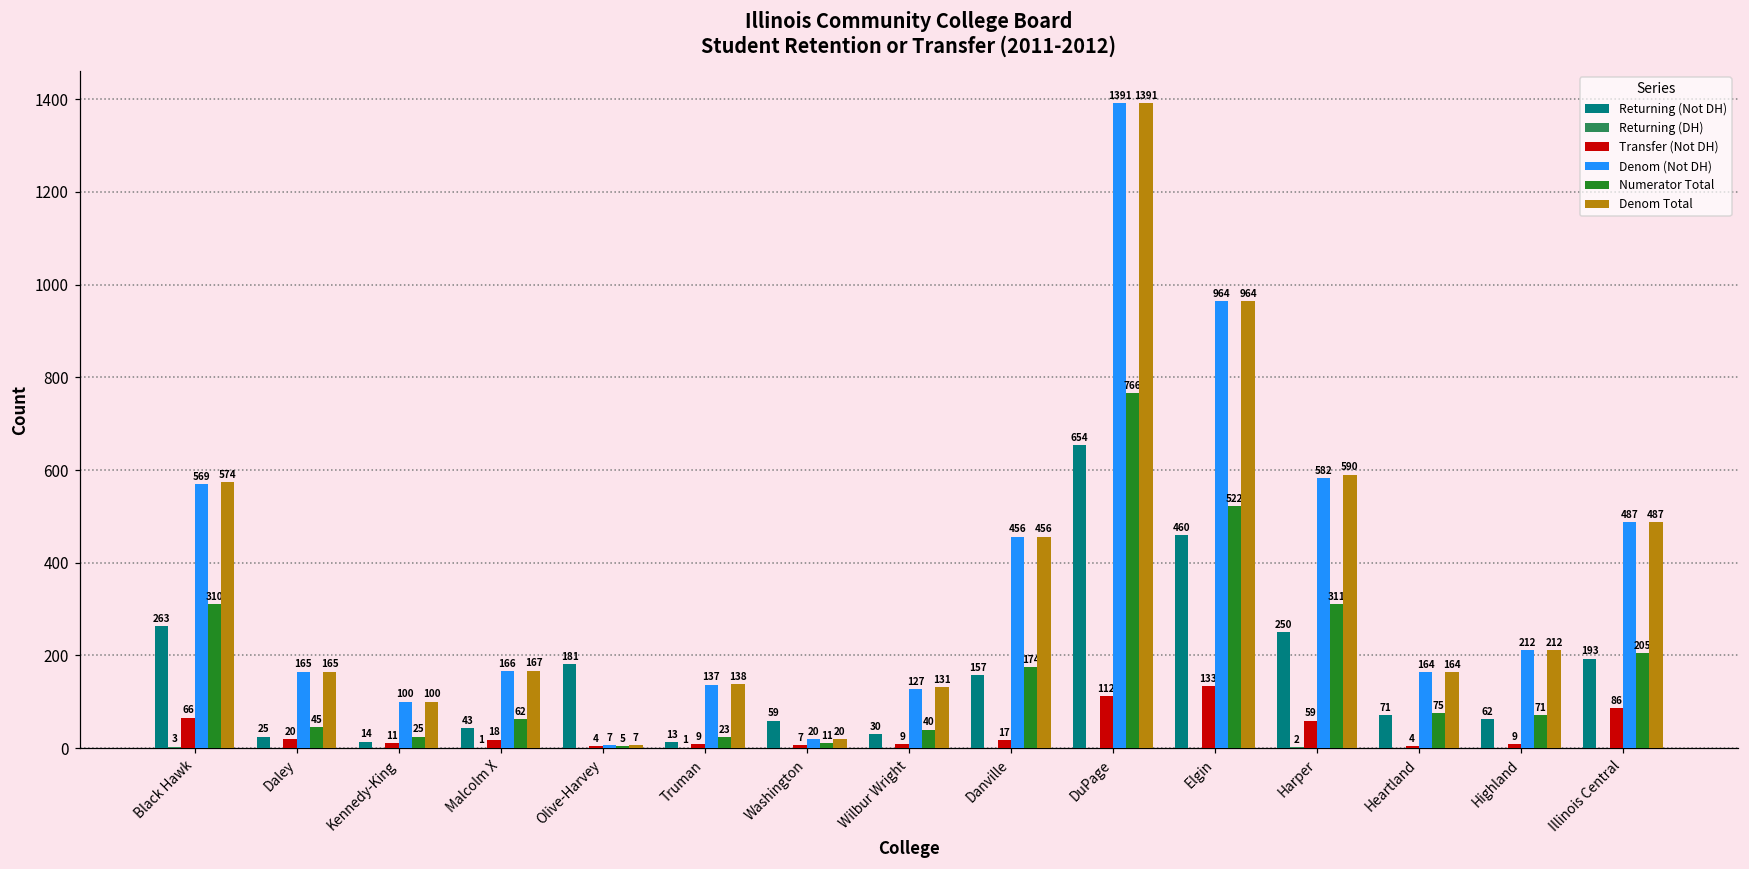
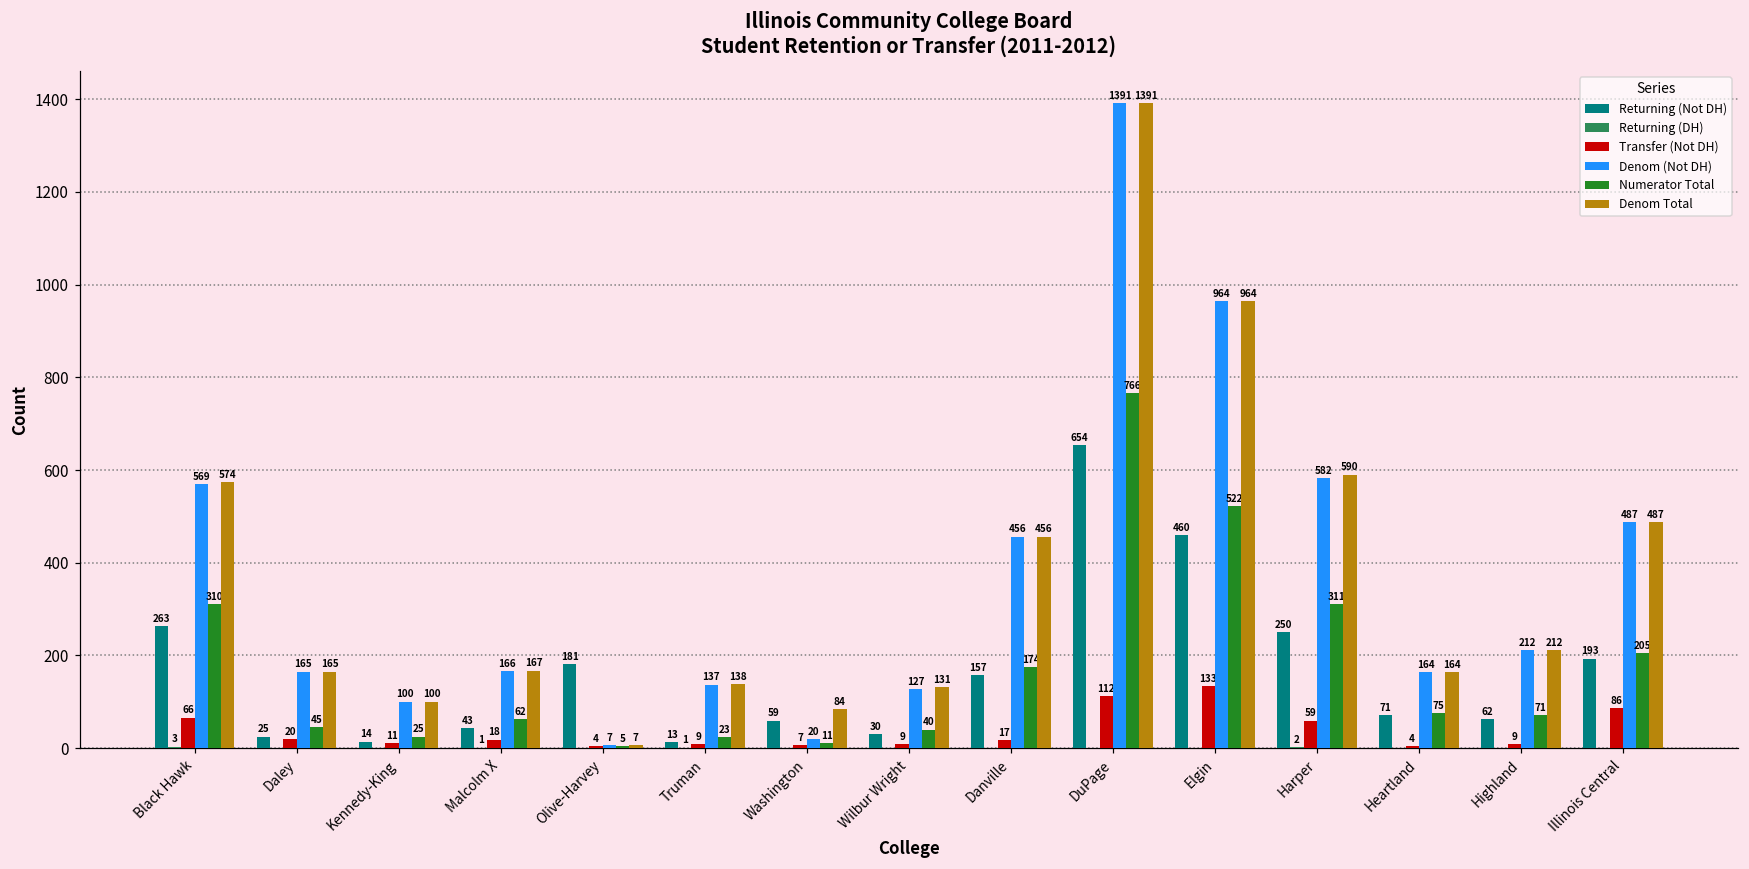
Denom Total, Washington: 20 -> 84
